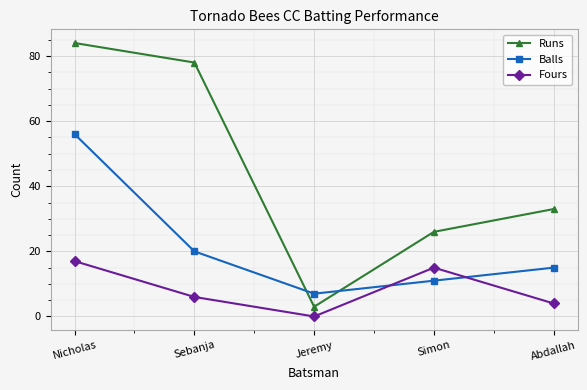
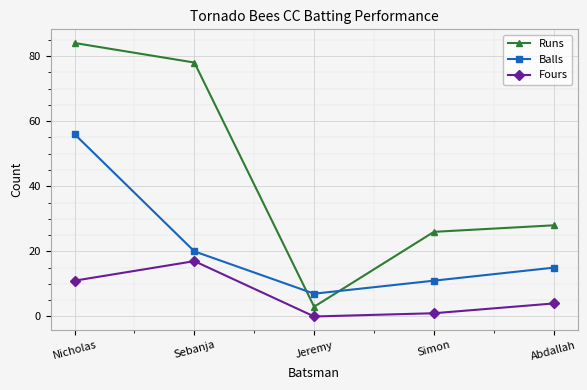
Fours, Nicholas: 17 -> 11
Fours, Sebanja: 6 -> 17
Fours, Simon: 15 -> 1
Runs, Abdallah: 33 -> 28
